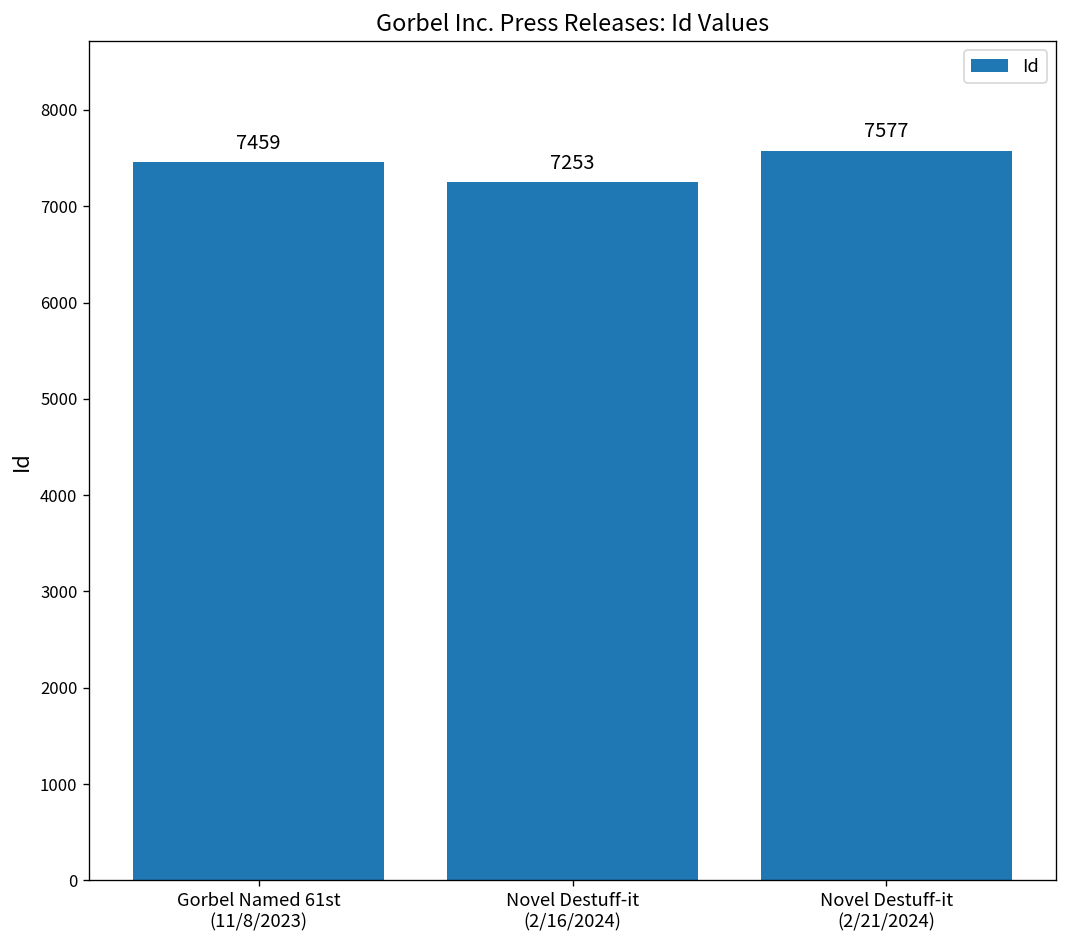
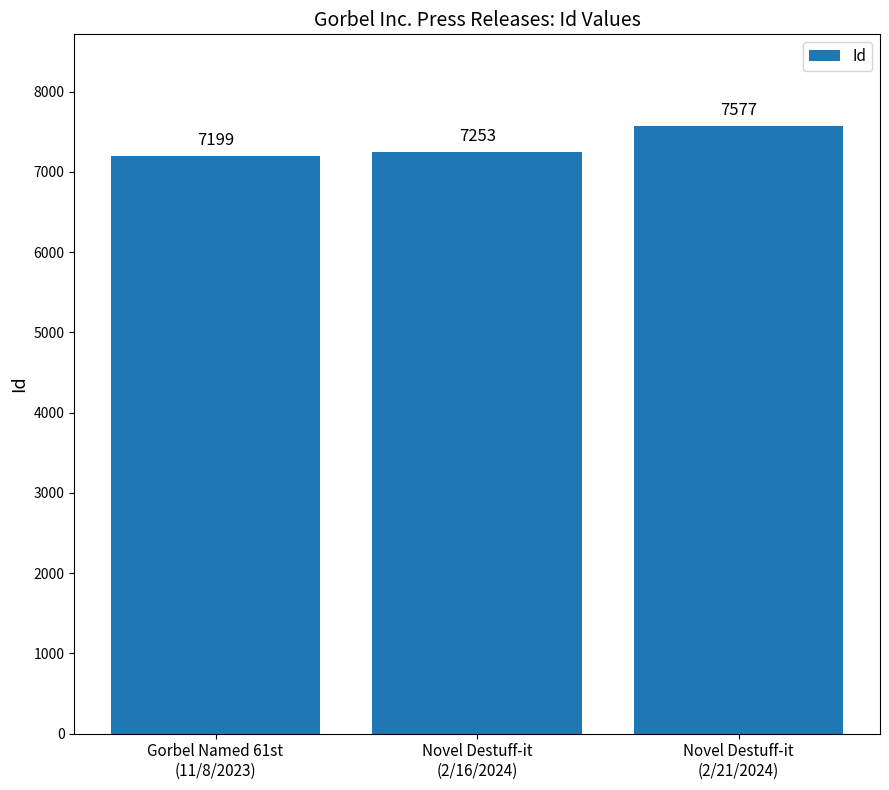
Gorbel Named 61st (11/8/2023): 7459 -> 7199
